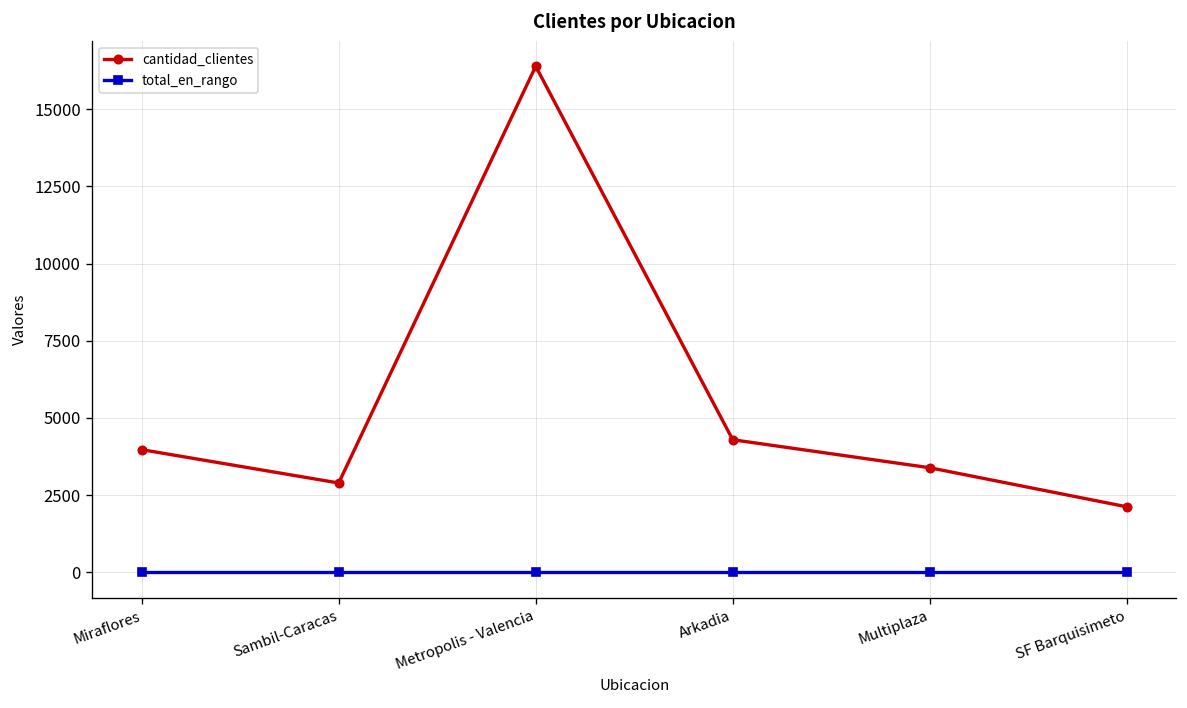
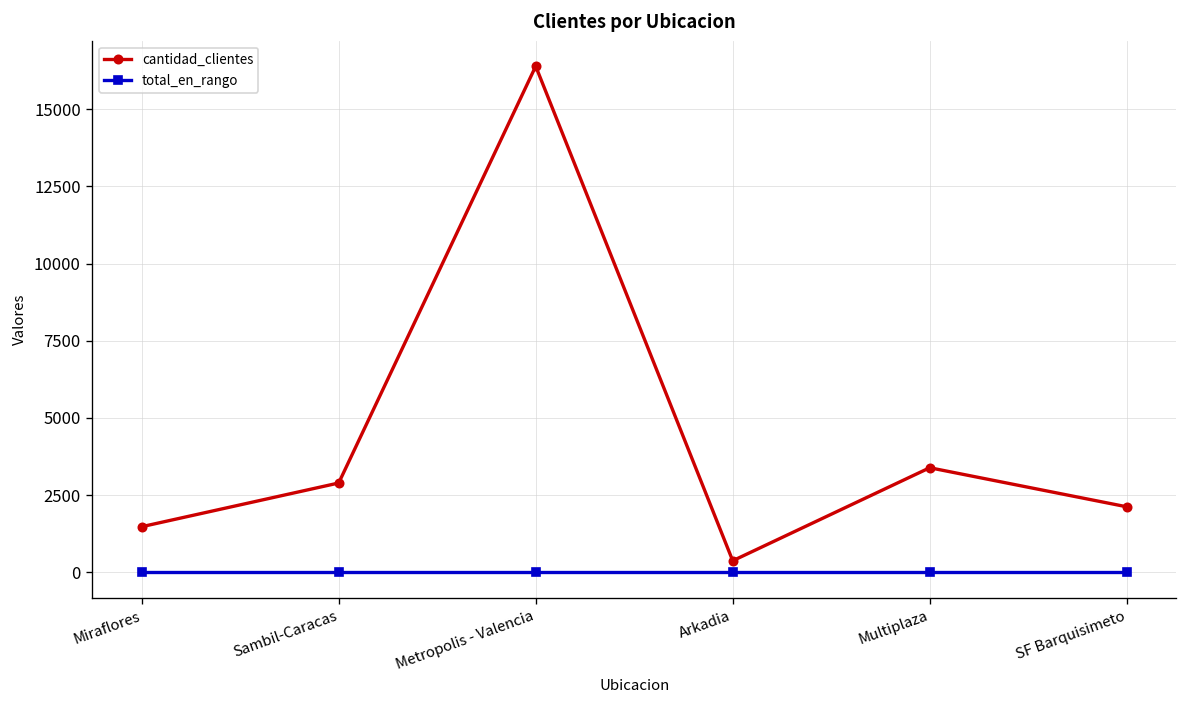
cantidad_clientes, Miraflores: 4000 -> 1500
cantidad_clientes, Arkadia: 4300 -> 400
